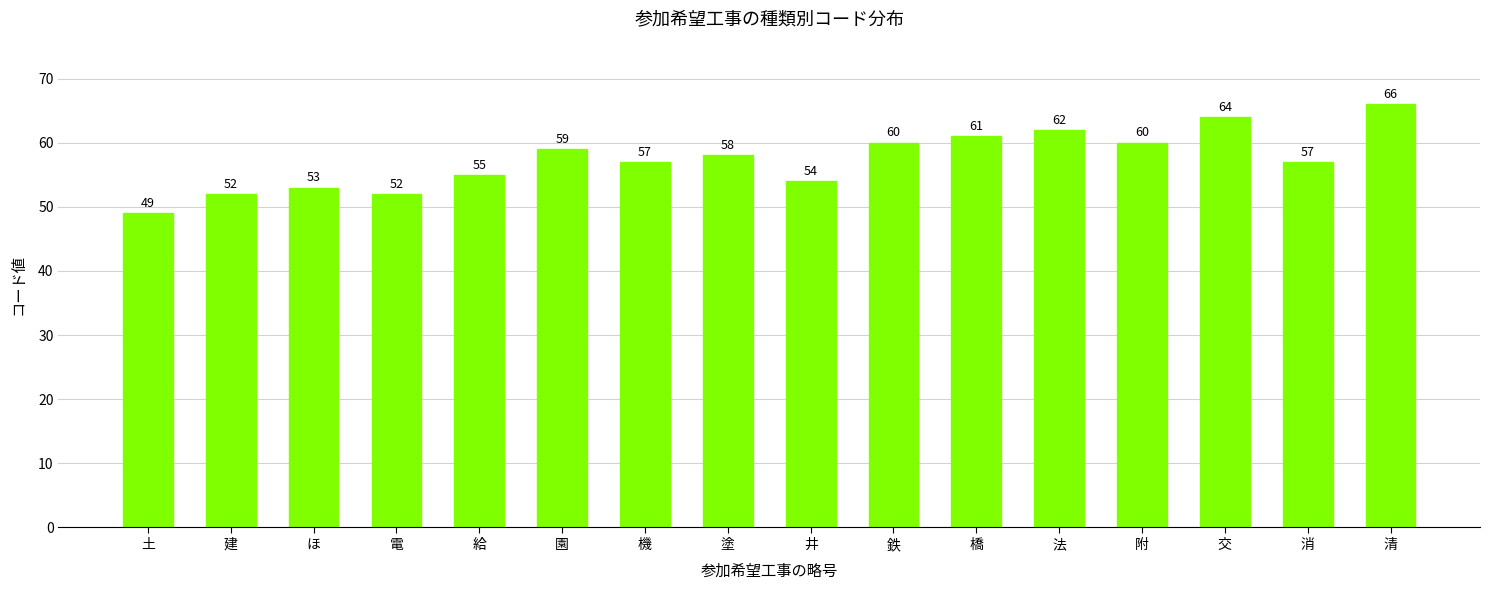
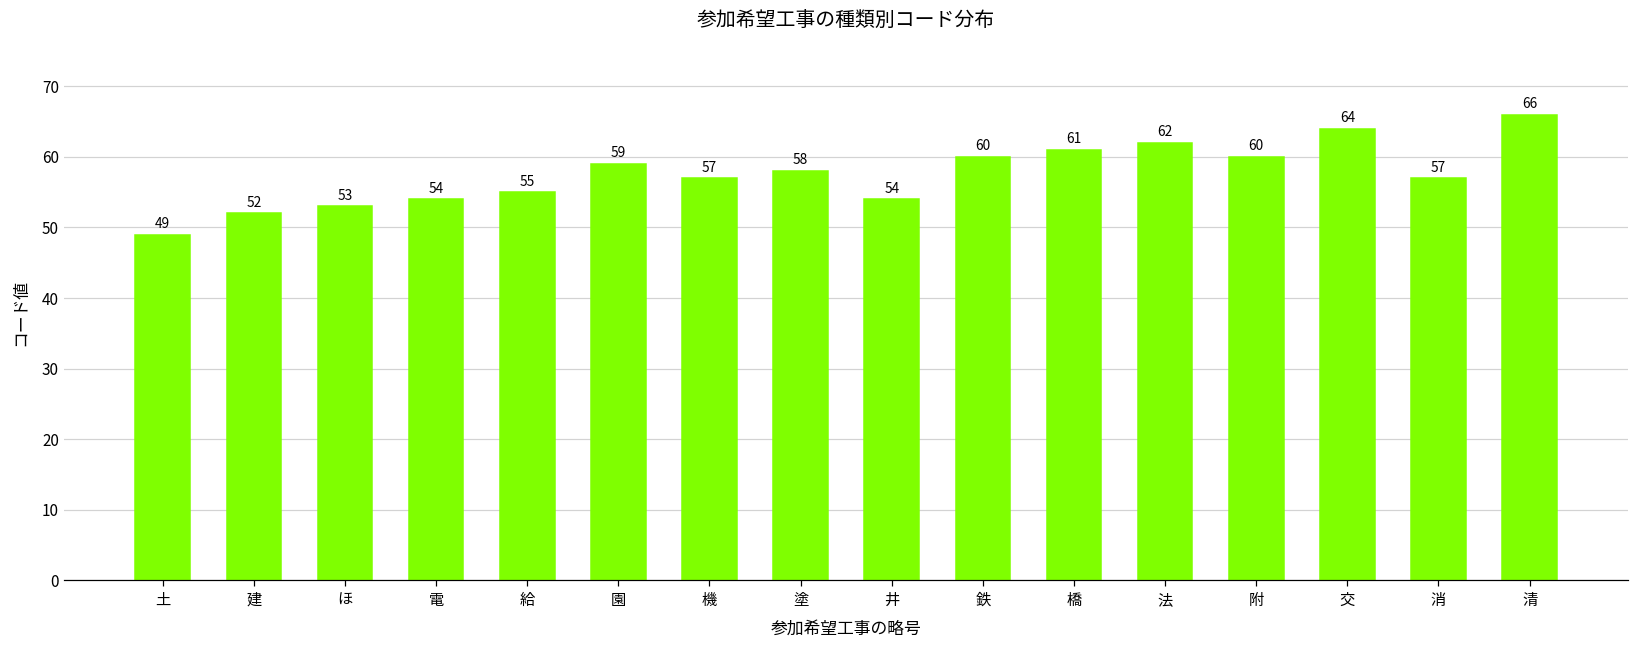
電: 52 -> 54
